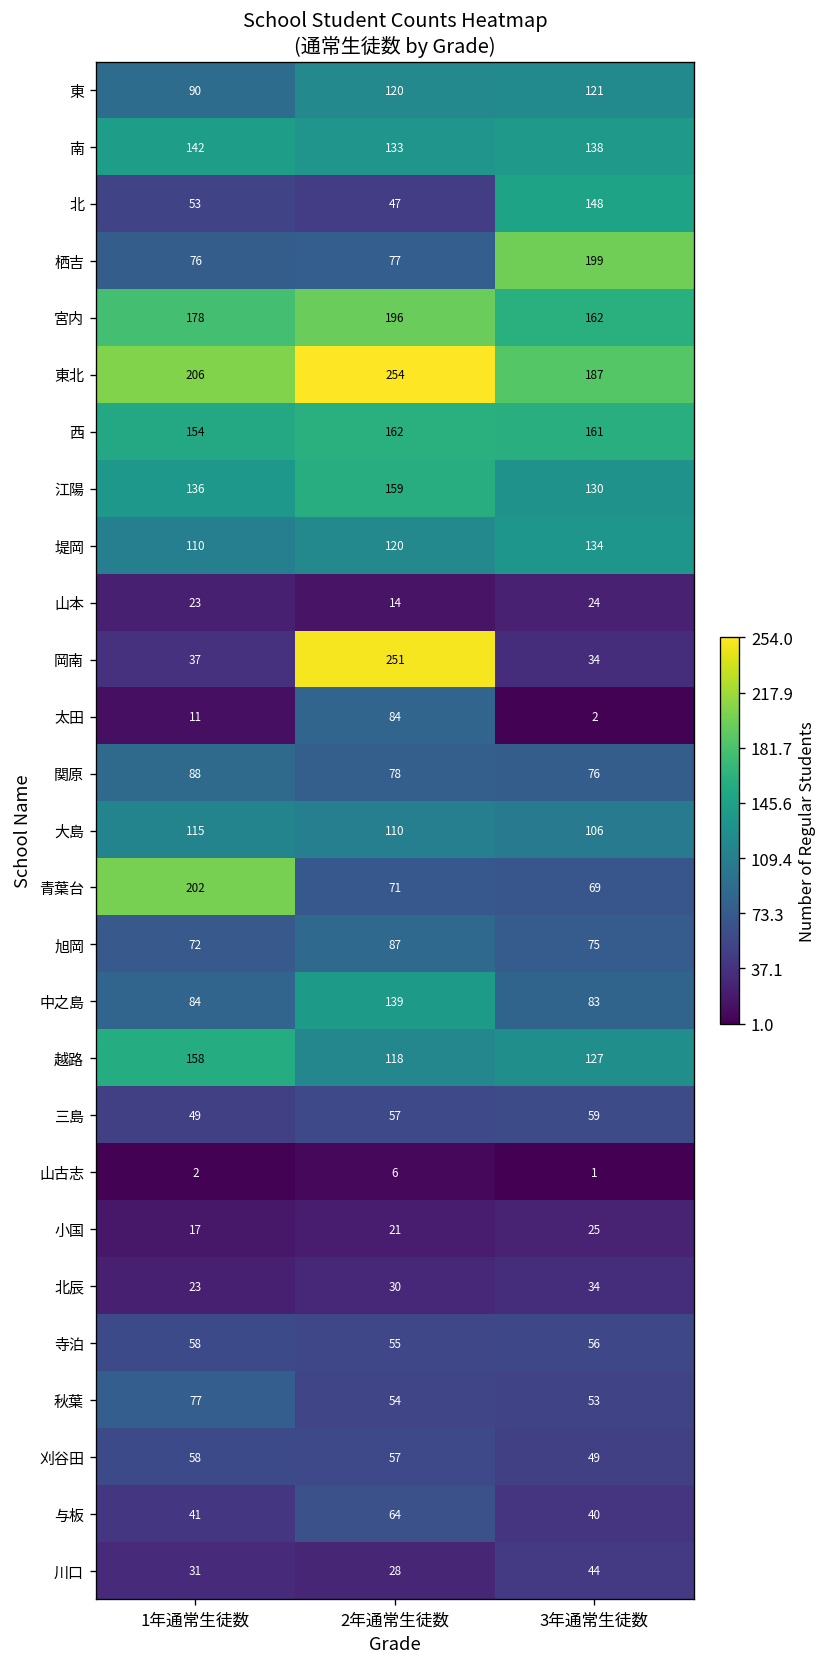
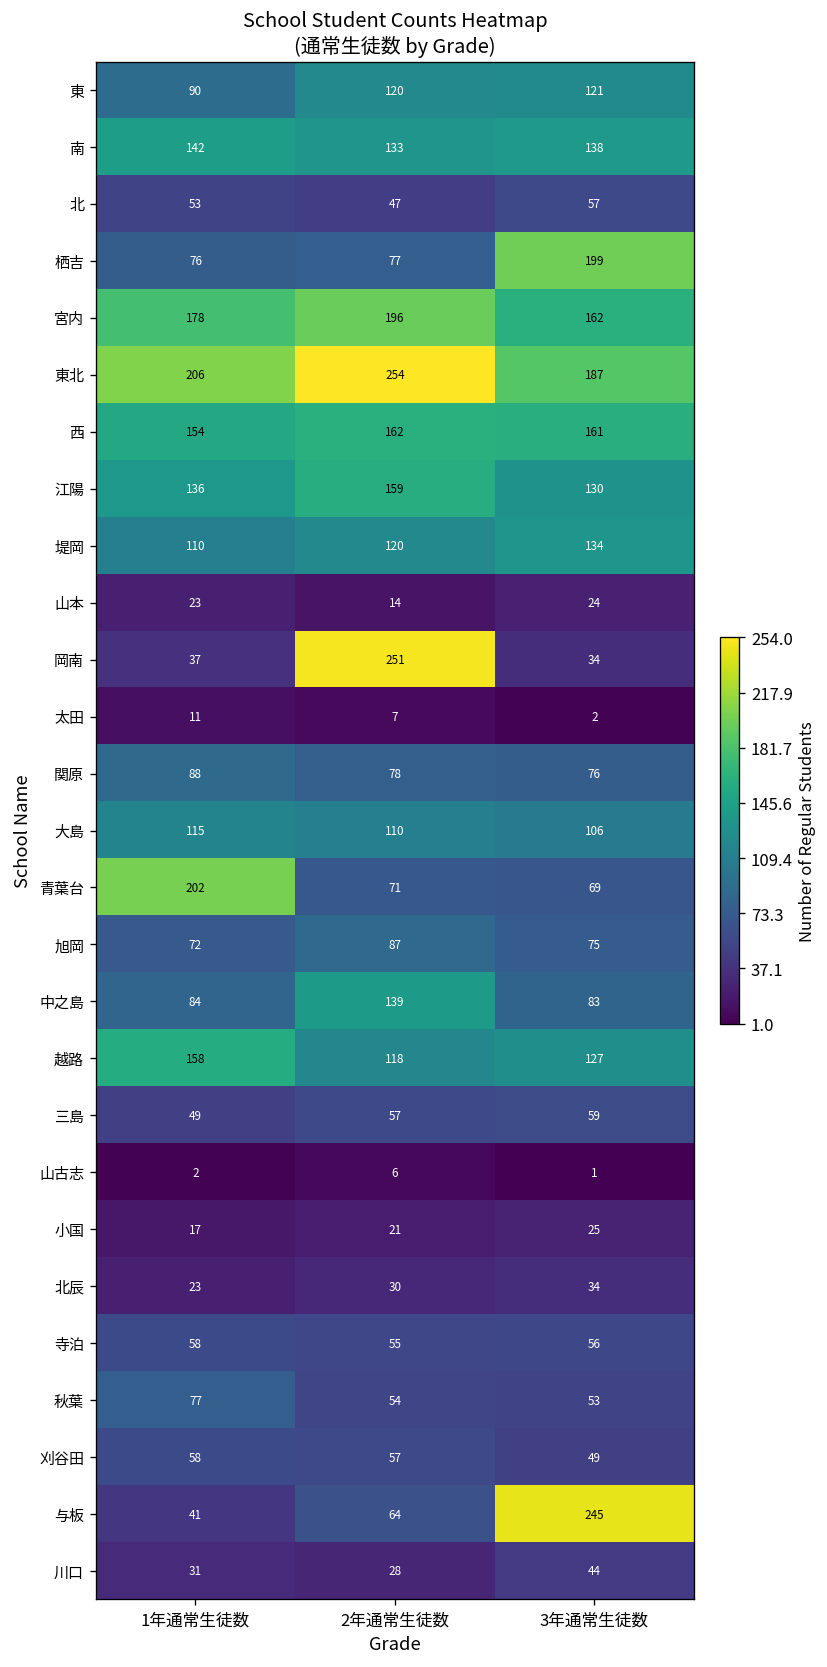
北, 3年通常生徒数: 148 -> 57
太田, 2年通常生徒数: 84 -> 7
与板, 3年通常生徒数: 40 -> 245
